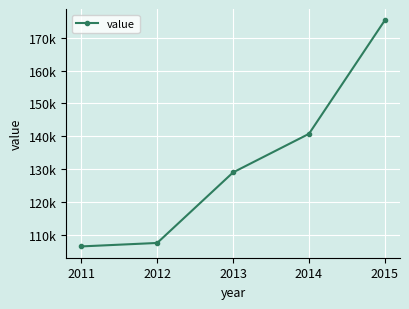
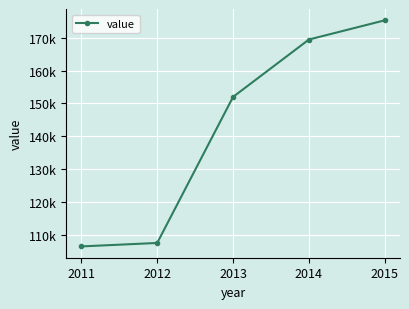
2013: 129000 -> 152000
2014: 141000 -> 170000
